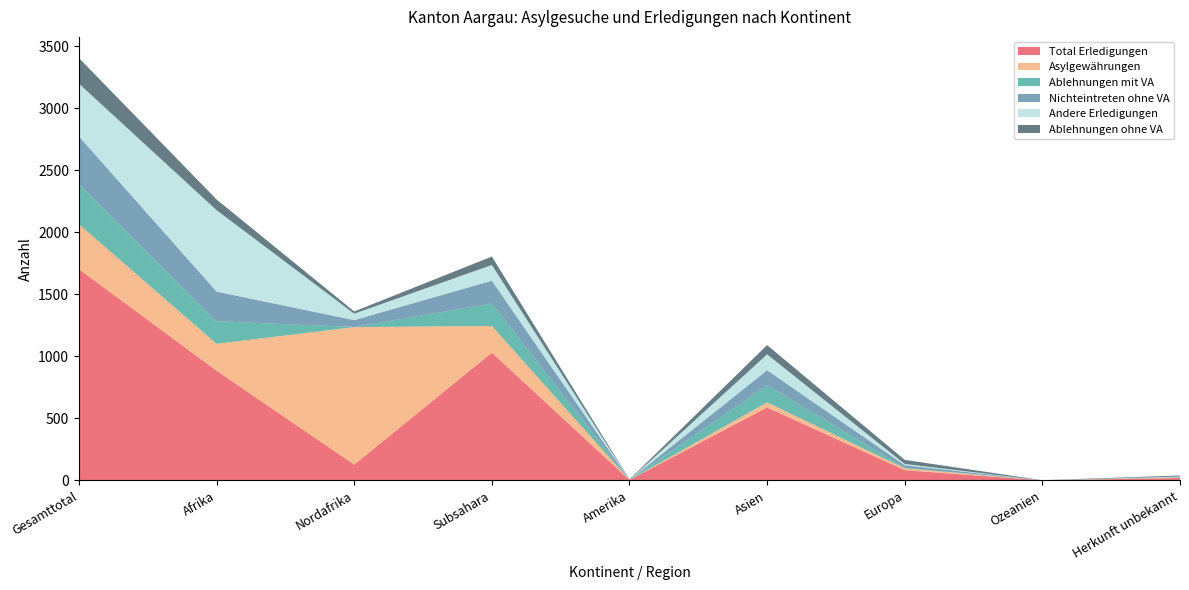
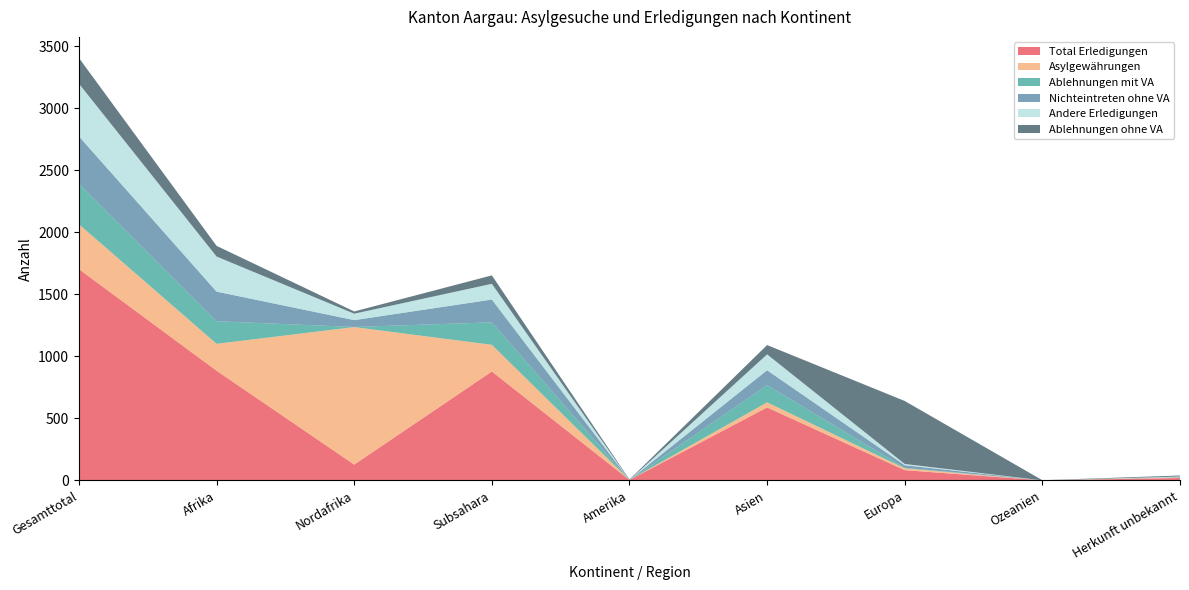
Andere Erledigungen, Afrika: 660 -> 280
Total Erledigungen, Subsahara: 1030 -> 880
Ablehnungen ohne VA, Europa: 30 -> 510
